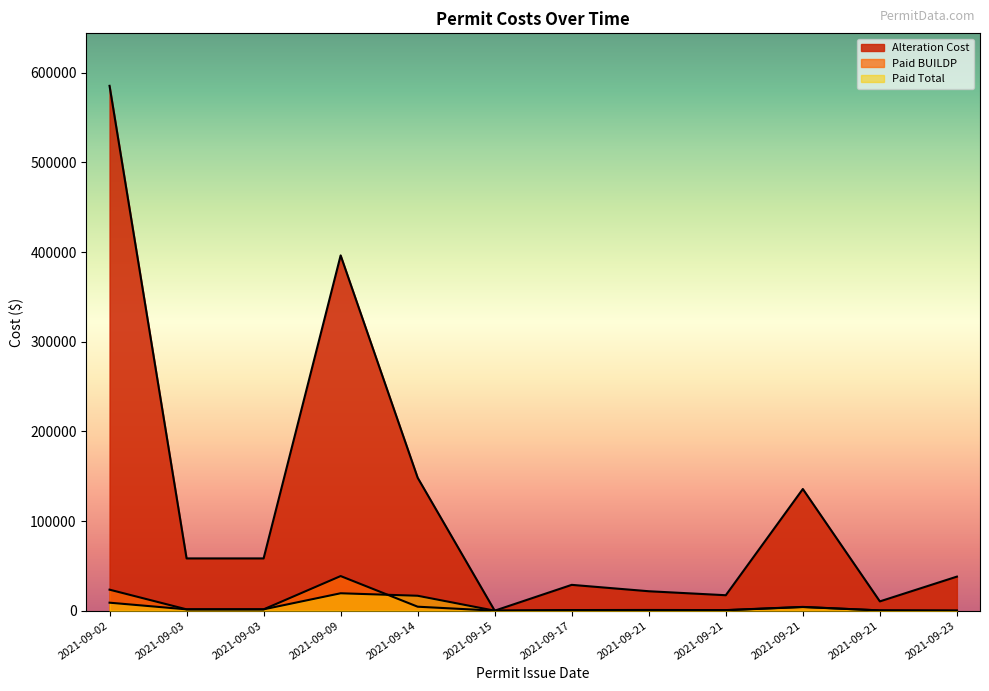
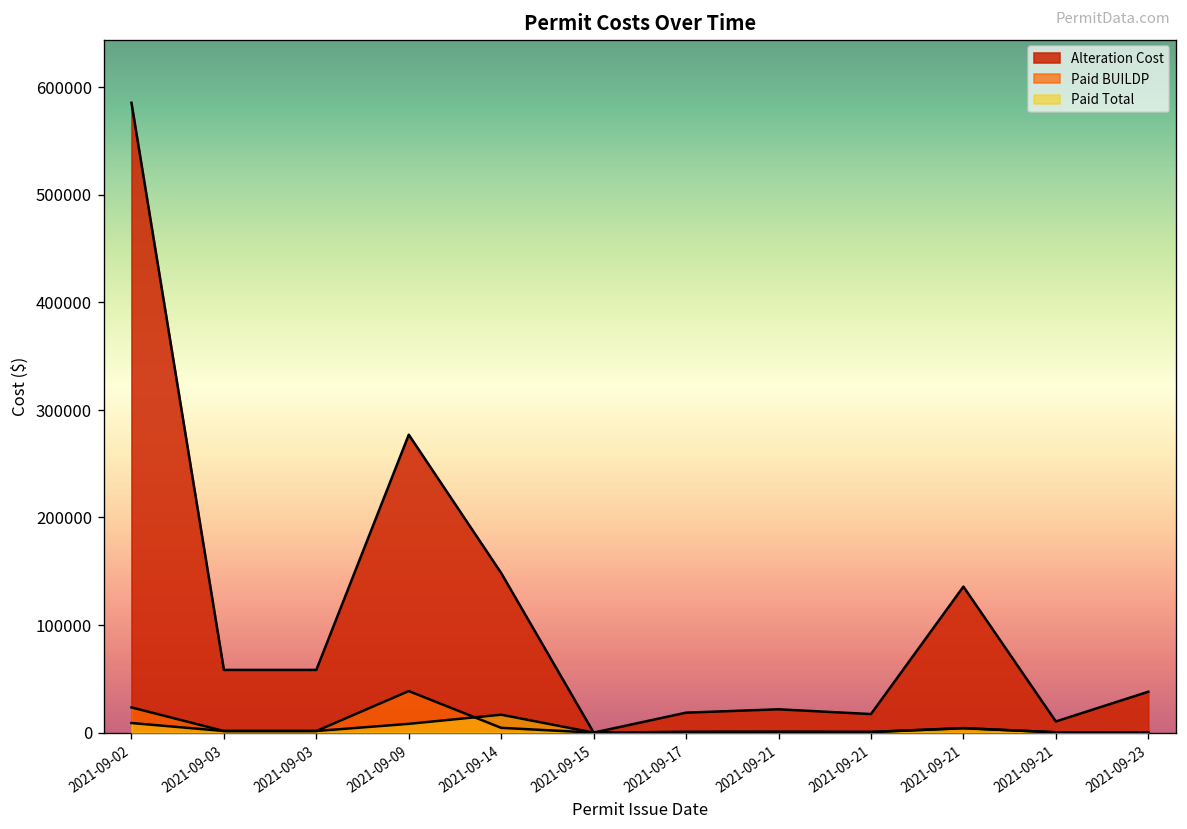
Alteration Cost, 2021-09-09: 400000 -> 280000
Paid Total, 2021-09-09: 20000 -> 10000
Alteration Cost, 2021-09-17: 30000 -> 20000
